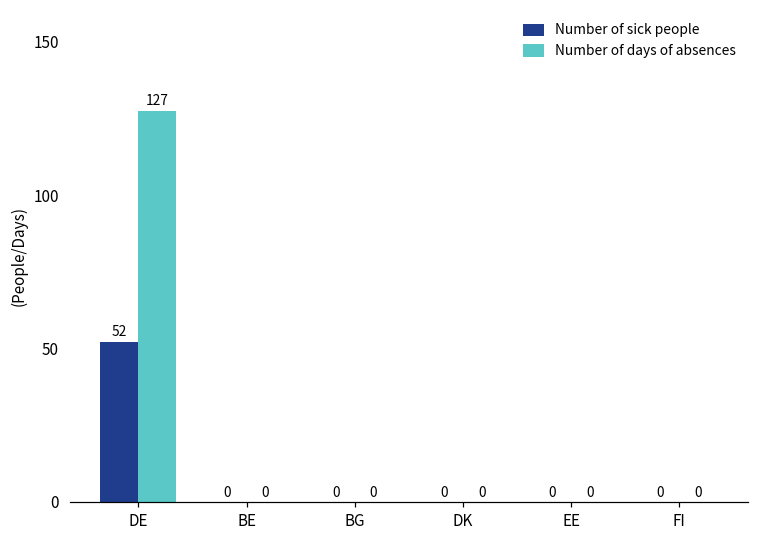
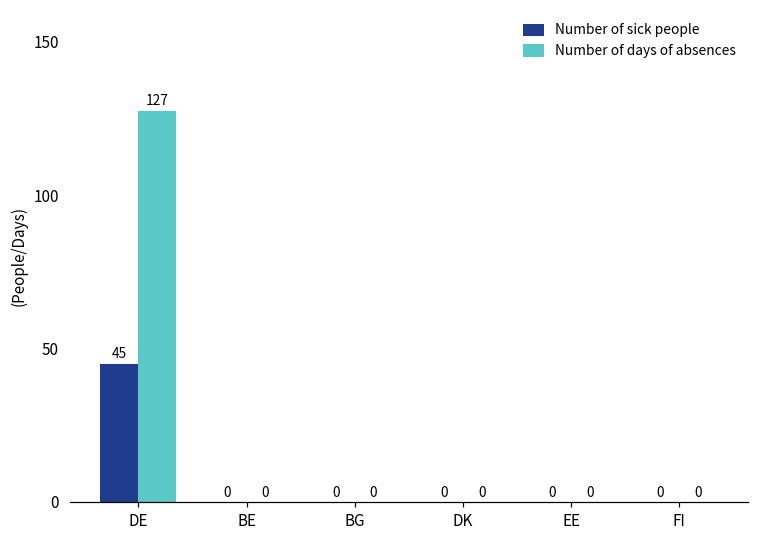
Number of sick people, DE: 52 -> 45
